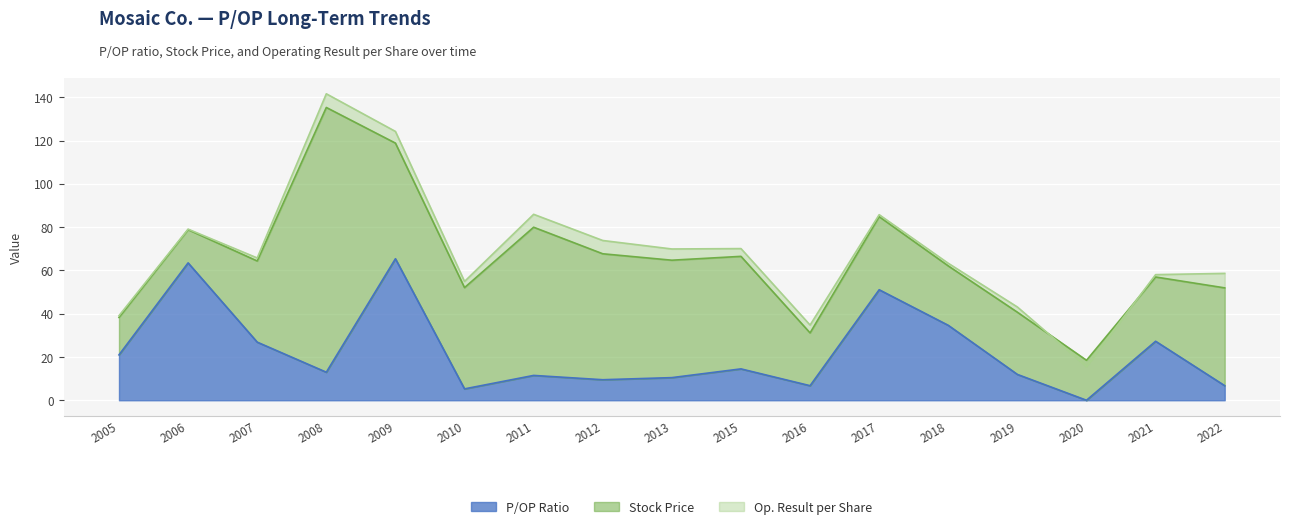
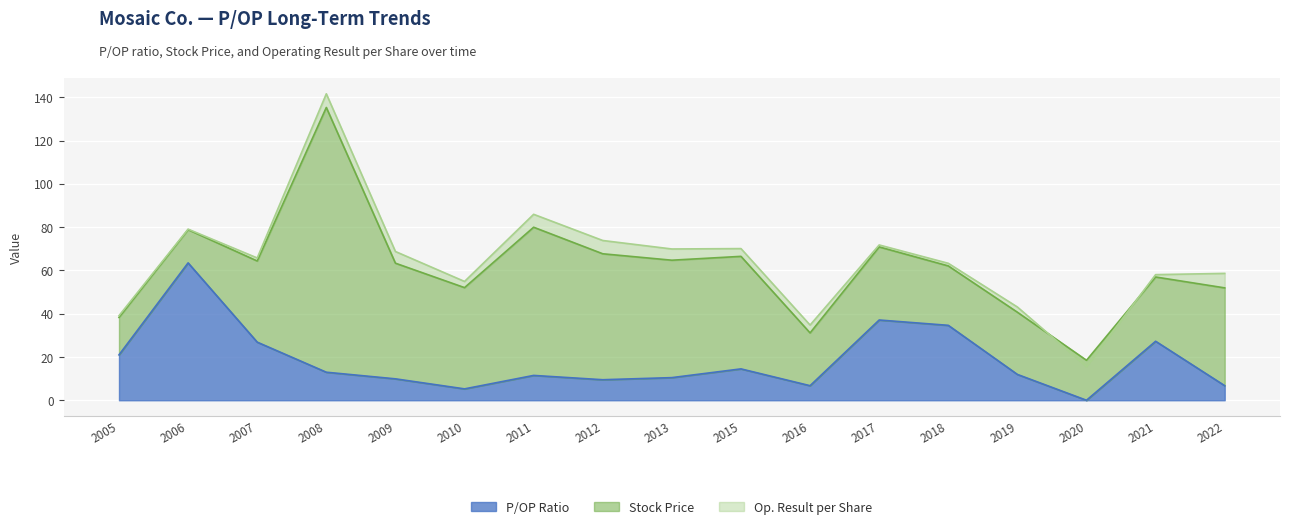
P/OP Ratio, 2009: 65 -> 10
P/OP Ratio, 2017: 51 -> 37
